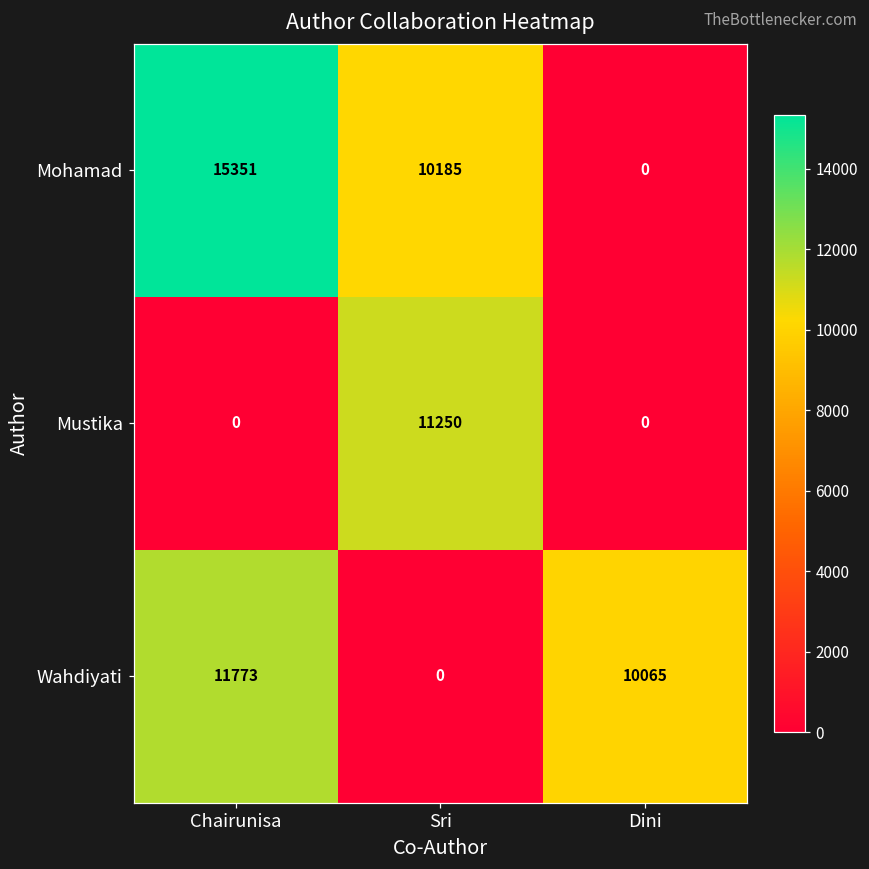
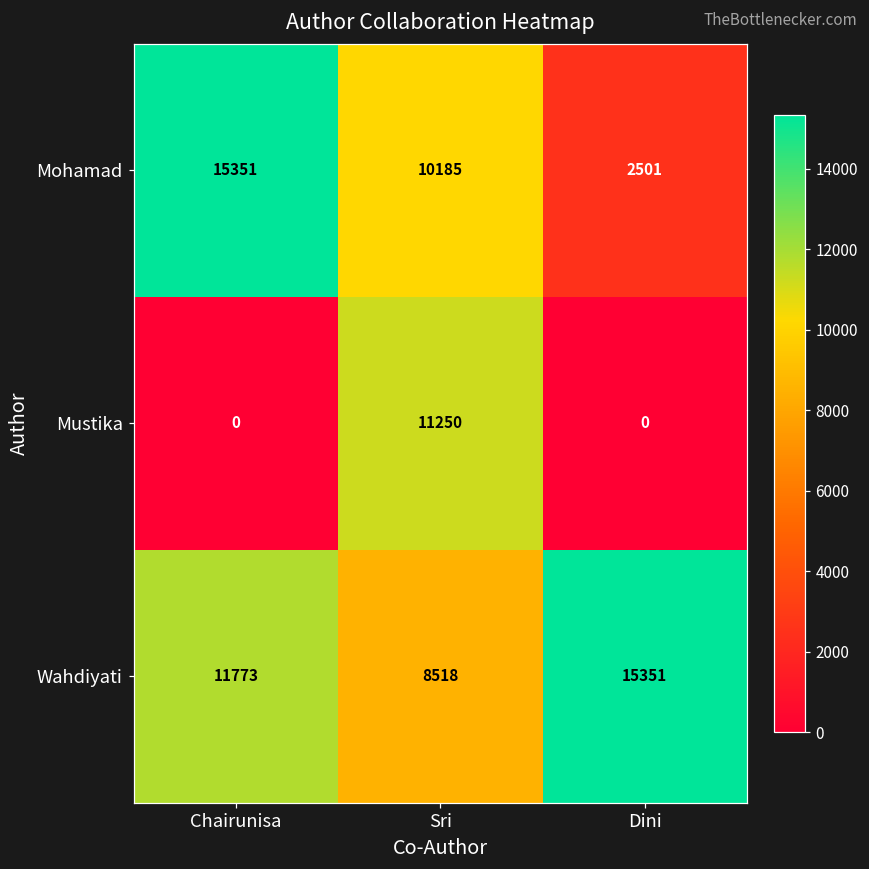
Mohamad, Dini: 0 -> 2501
Wahdiyati, Sri: 0 -> 8518
Wahdiyati, Dini: 10065 -> 15351
